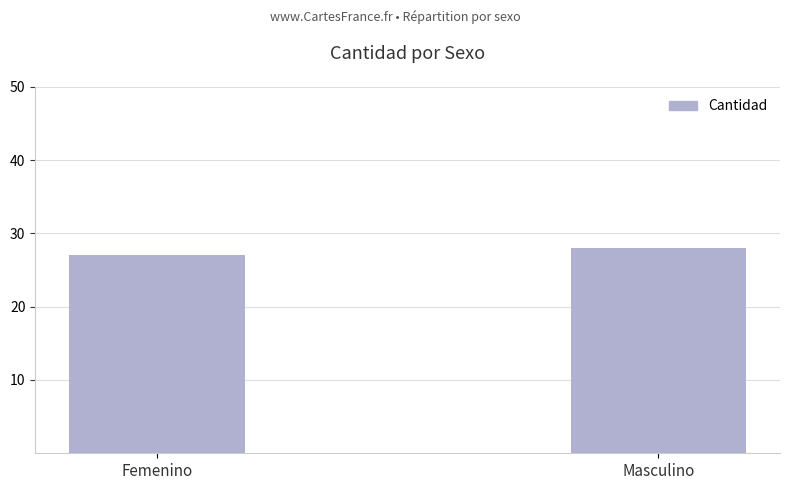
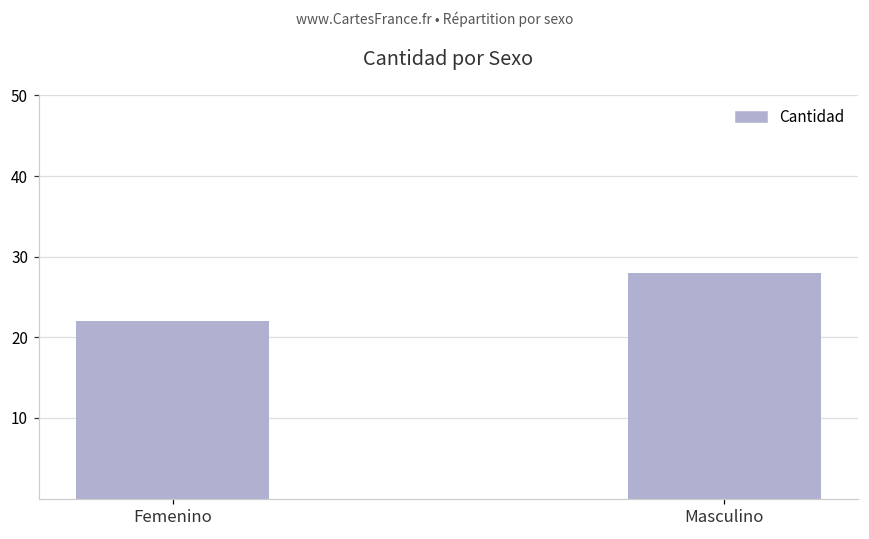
Femenino: 27 -> 22
